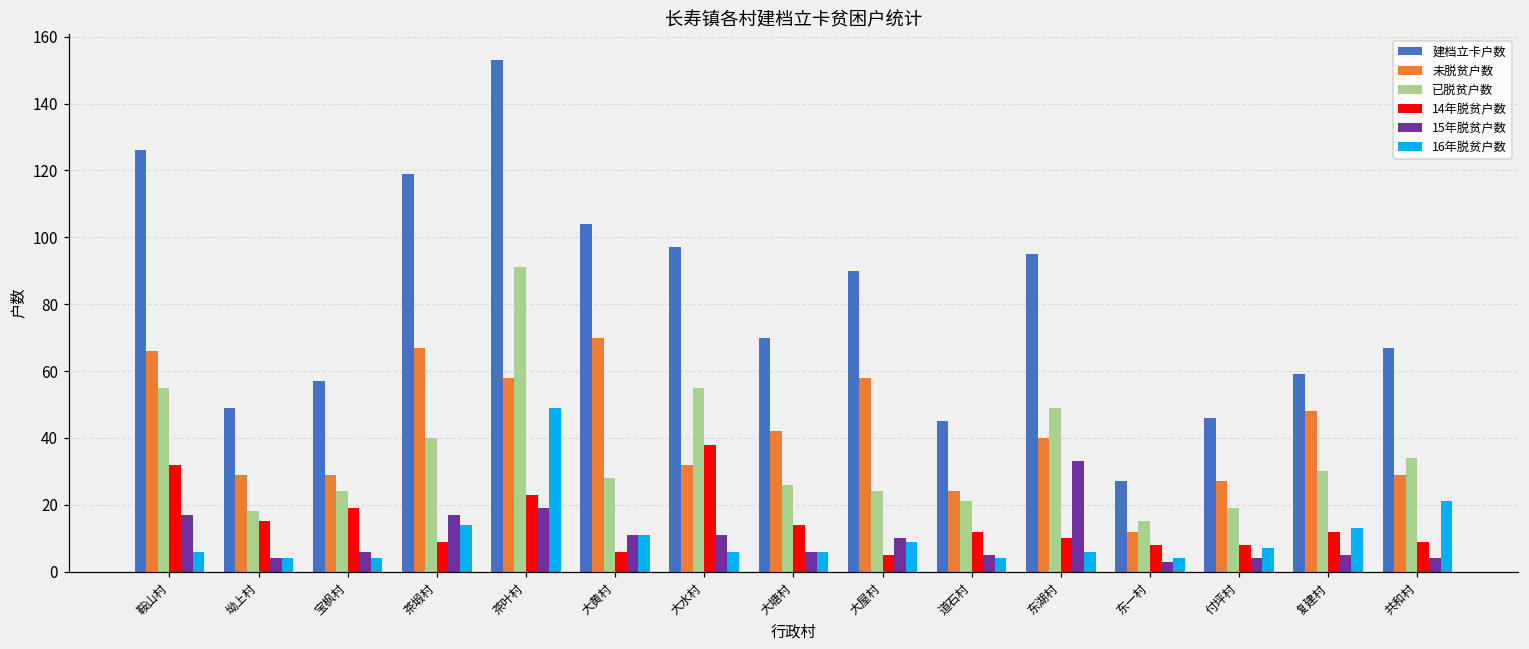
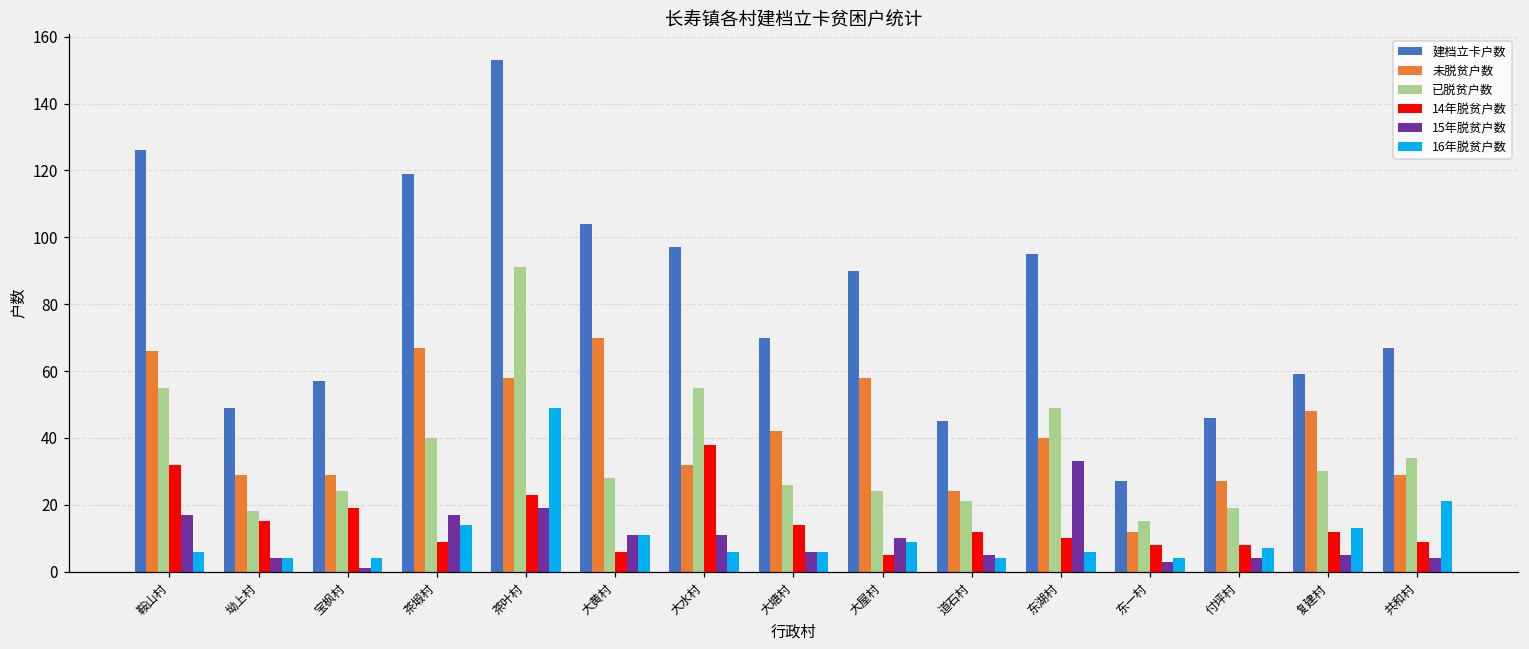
15年脱贫户数, 宝枫村: 6 -> 1
